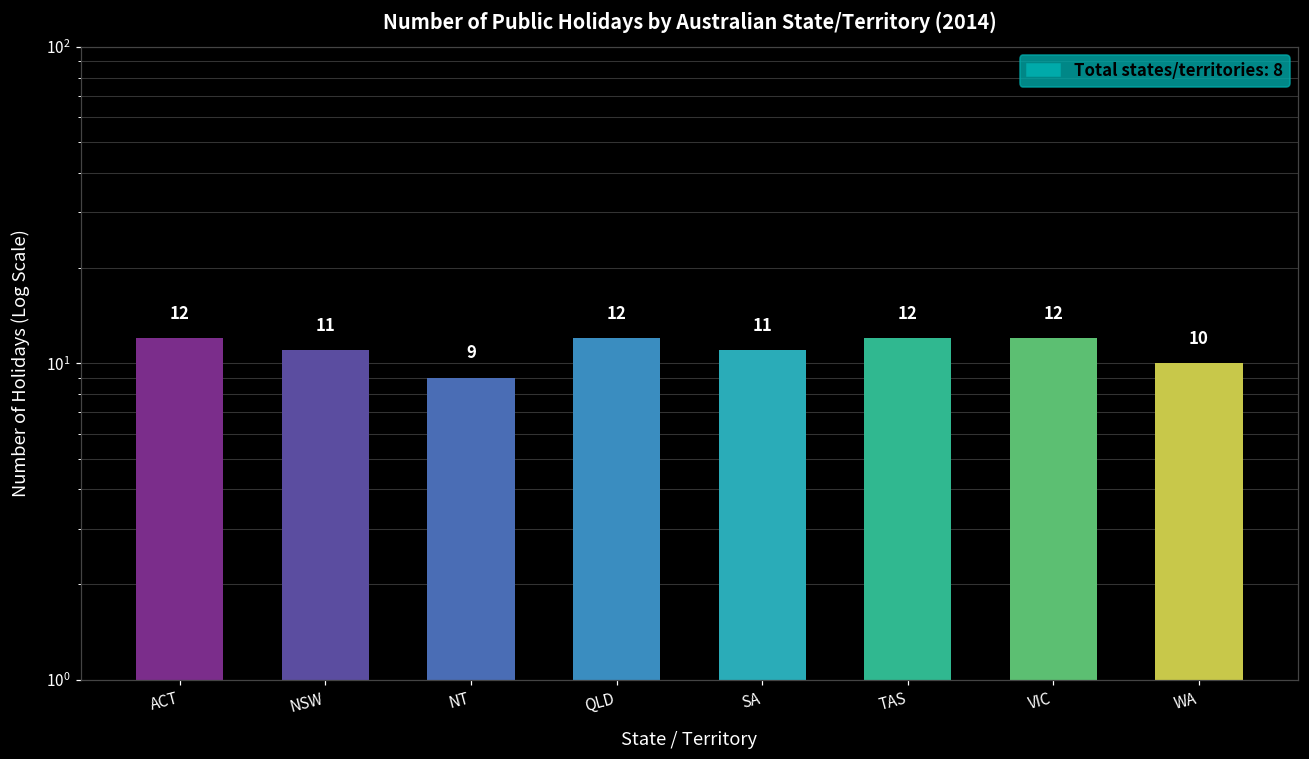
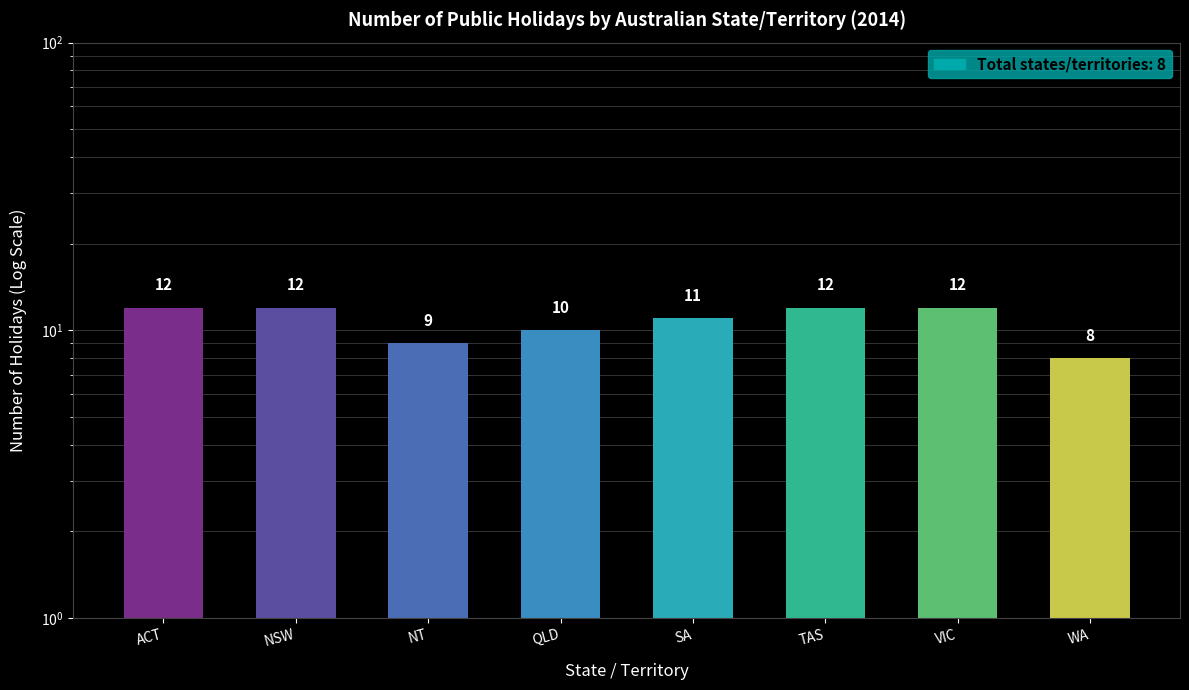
NSW: 11 -> 12
QLD: 12 -> 10
WA: 10 -> 8
